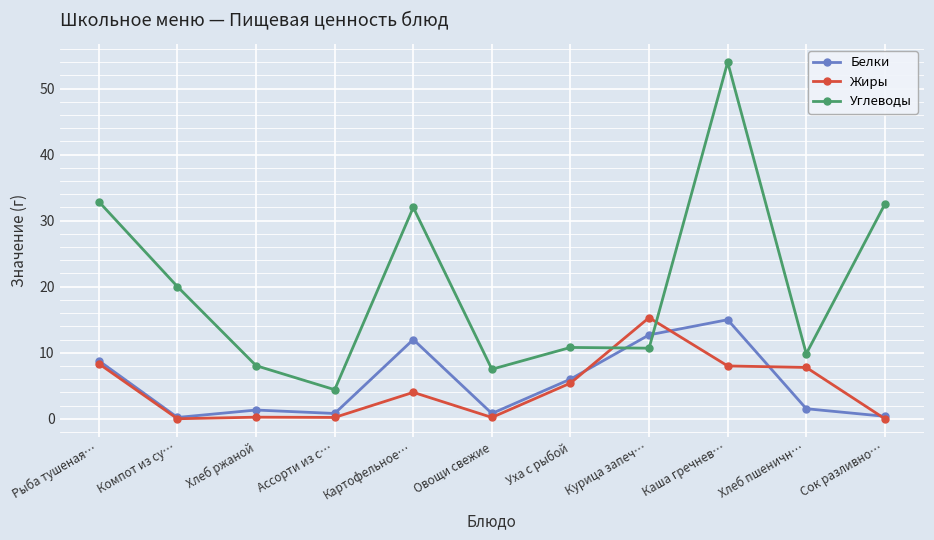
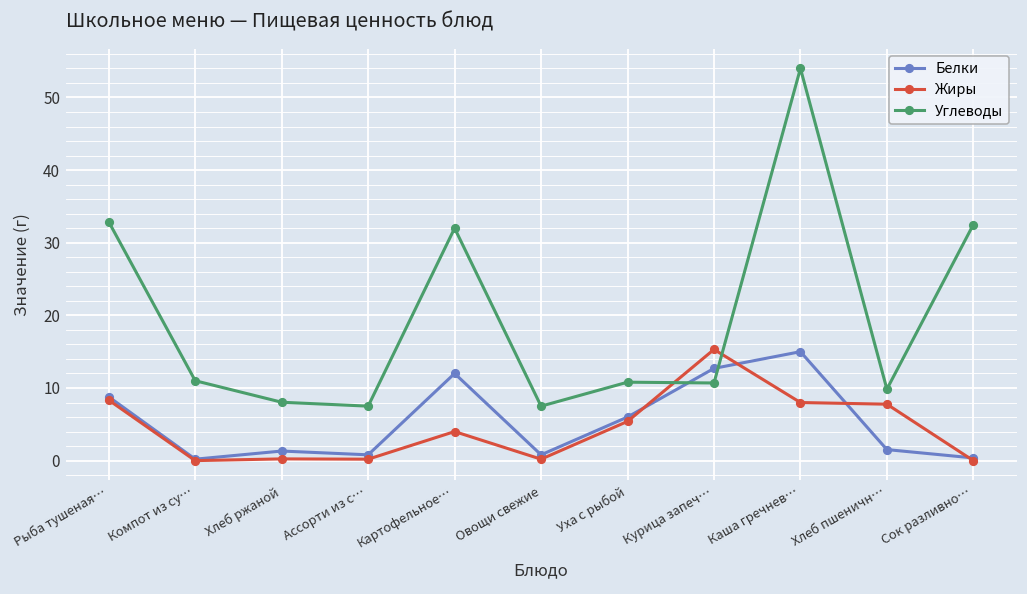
Углеводы, Компот из су…: 20 -> 11
Углеводы, Ассорти из с…: 4 -> 8
